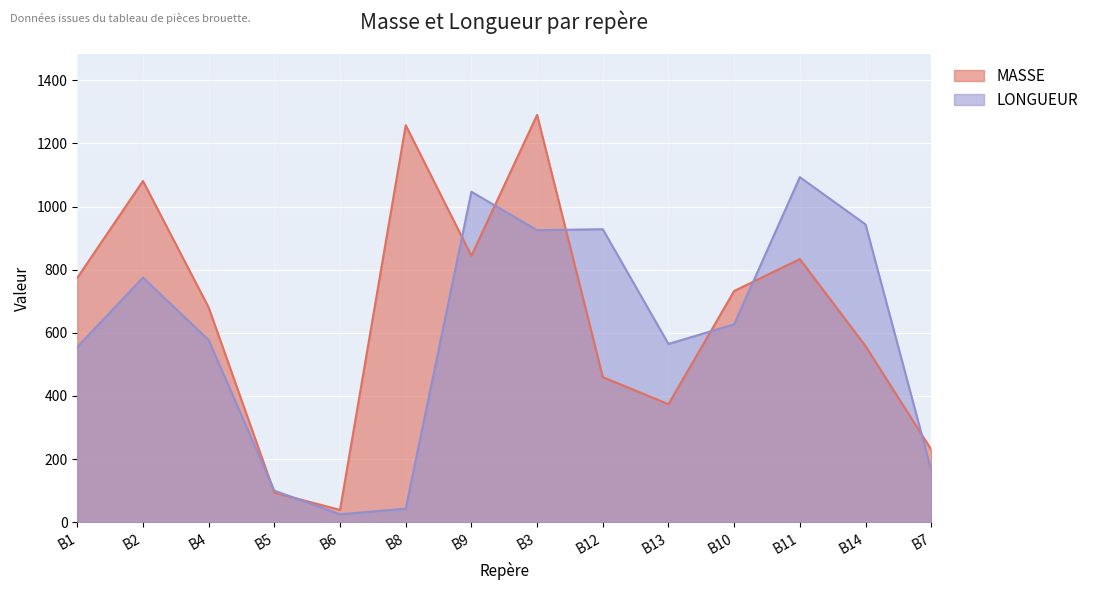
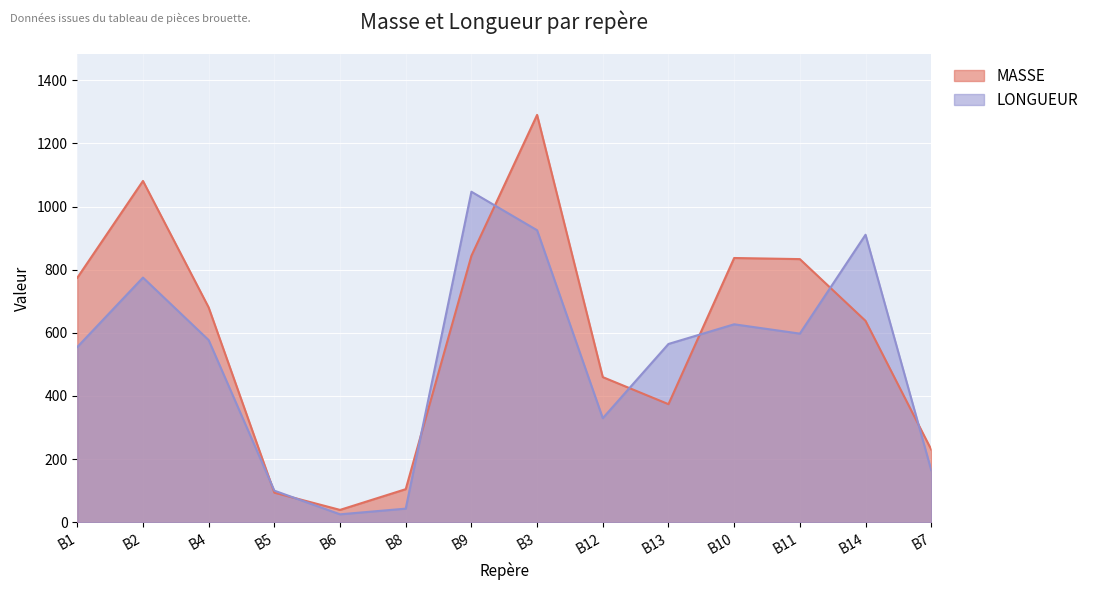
MASSE, B8: 1260 -> 100
LONGUEUR, B12: 930 -> 330
MASSE, B10: 730 -> 840
LONGUEUR, B11: 1090 -> 600
MASSE, B14: 560 -> 640
LONGUEUR, B14: 940 -> 910
